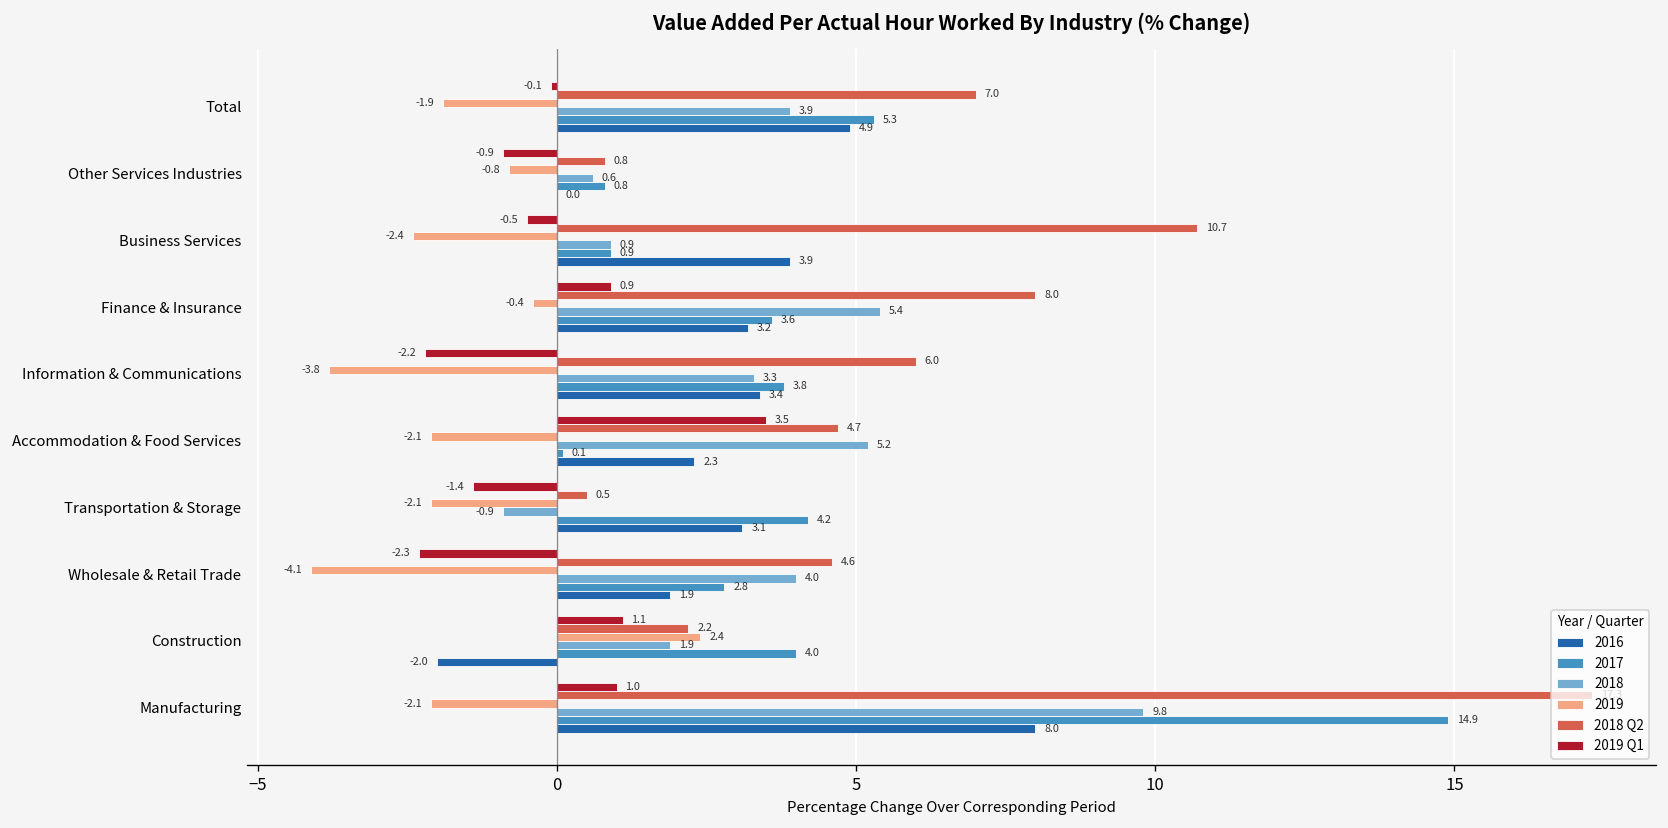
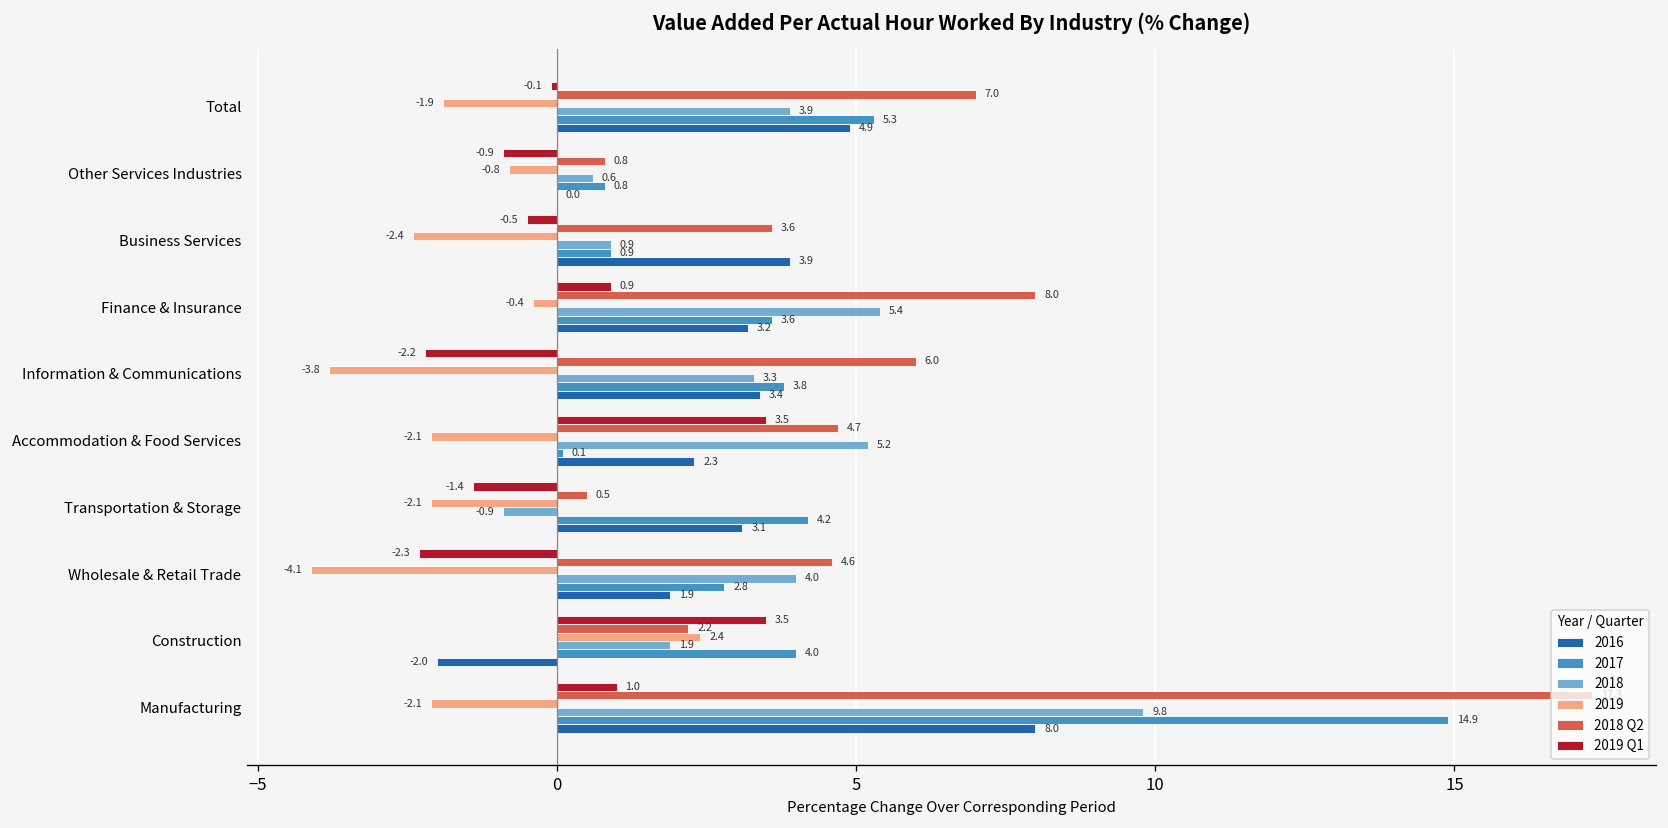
2018 Q2, Business Services: 10.7 -> 3.6
2019 Q1, Construction: 1.1 -> 3.5
